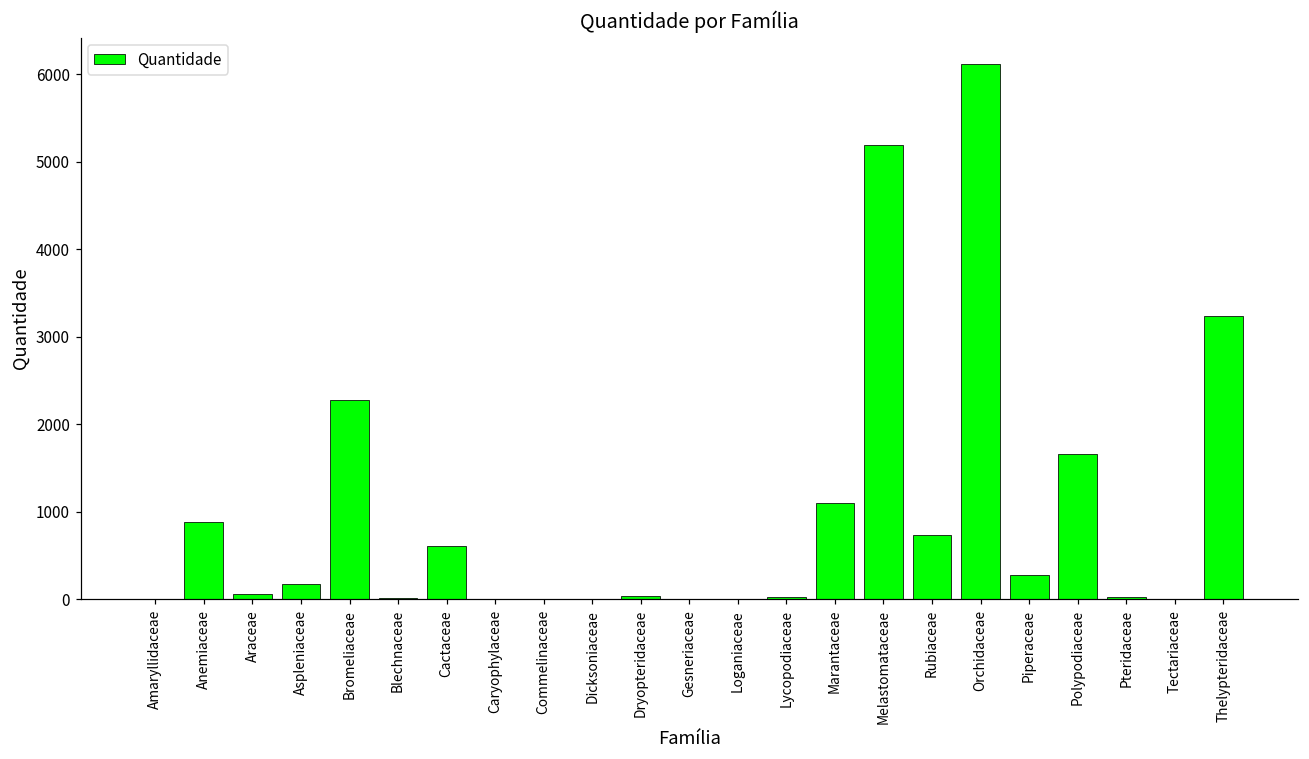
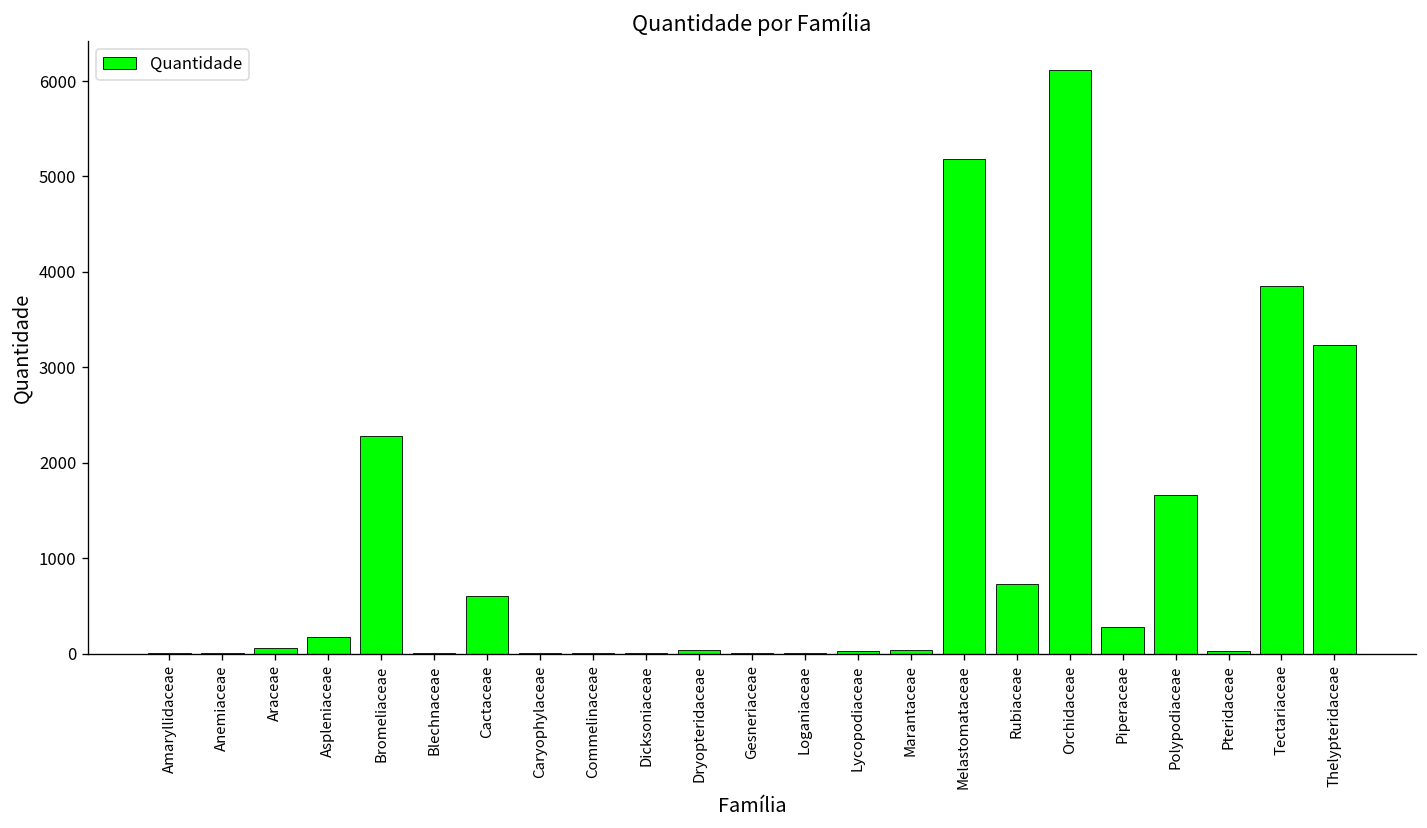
Anemiaceae: 900 -> 0
Marantaceae: 1100 -> 0
Tectariaceae: 0 -> 3900
